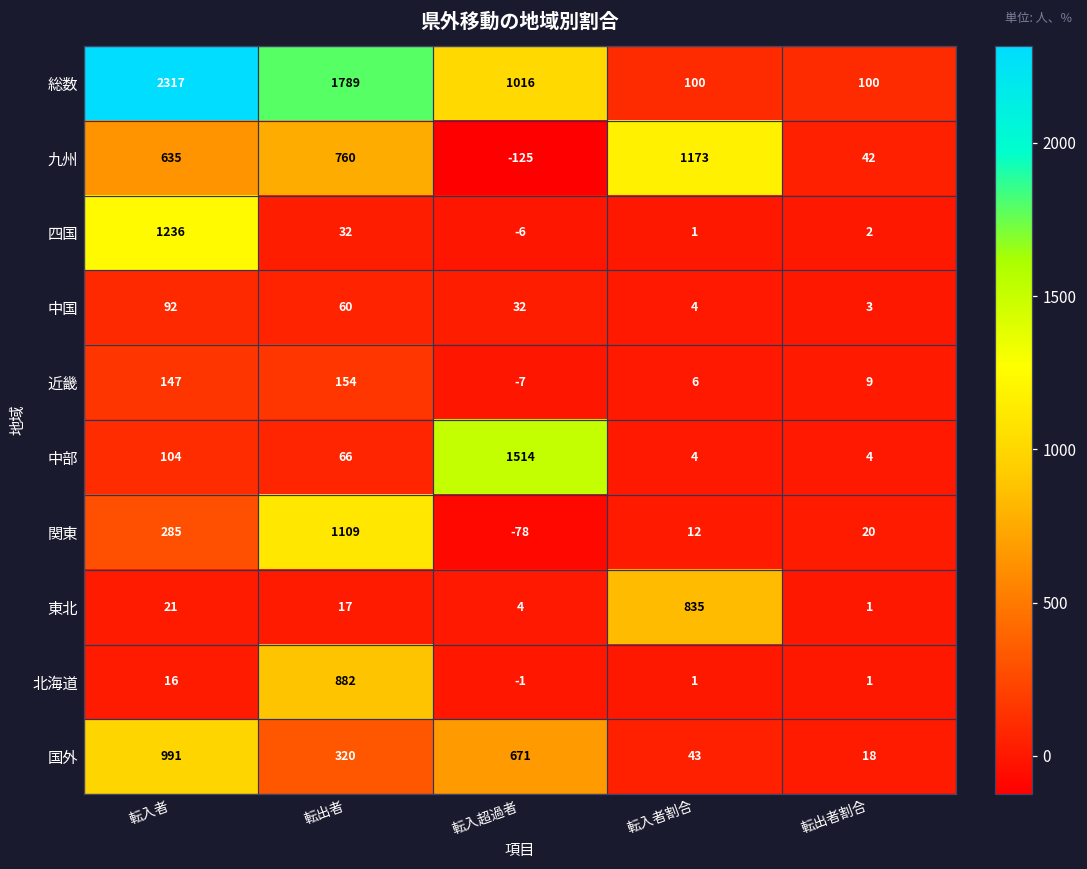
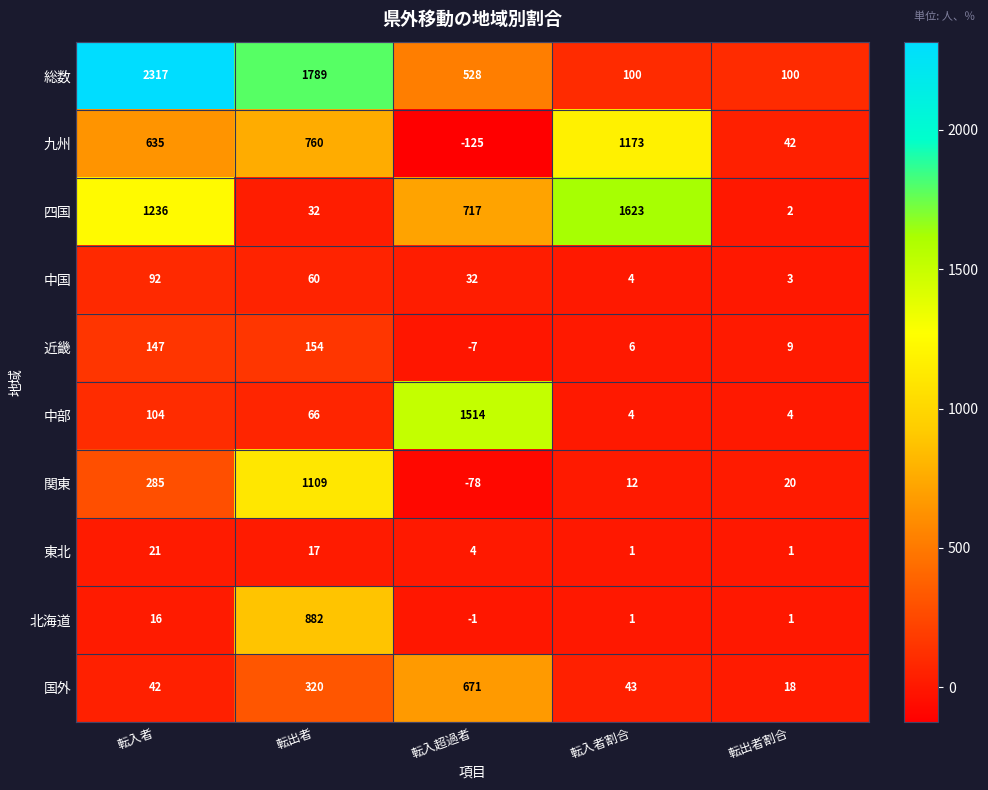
総数, 転入超過者: 1016 -> 528
四国, 転入超過者: -6 -> 717
四国, 転入者割合: 1 -> 1623
東北, 転入者割合: 835 -> 1
国外, 転入者: 991 -> 42
